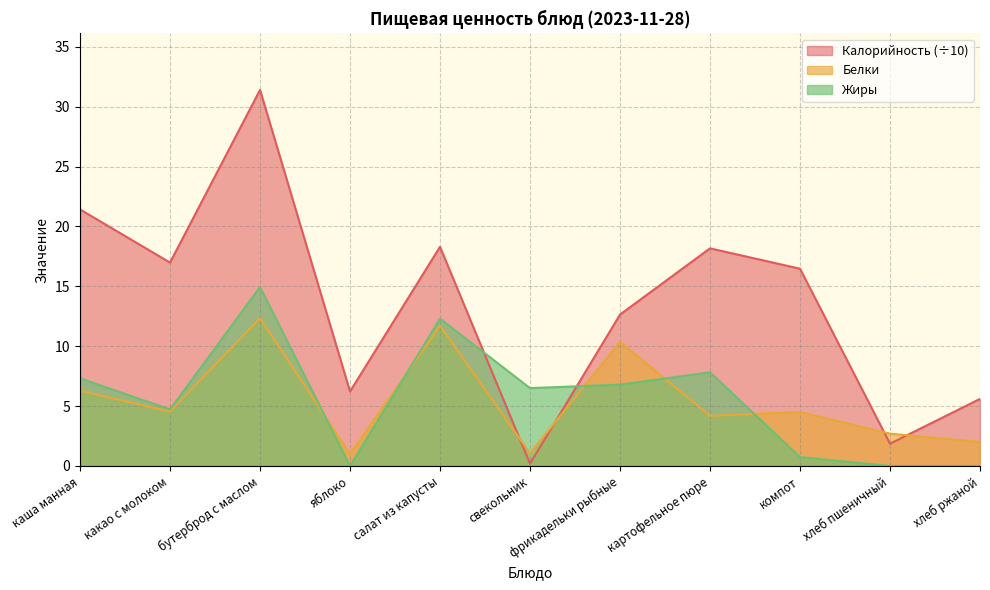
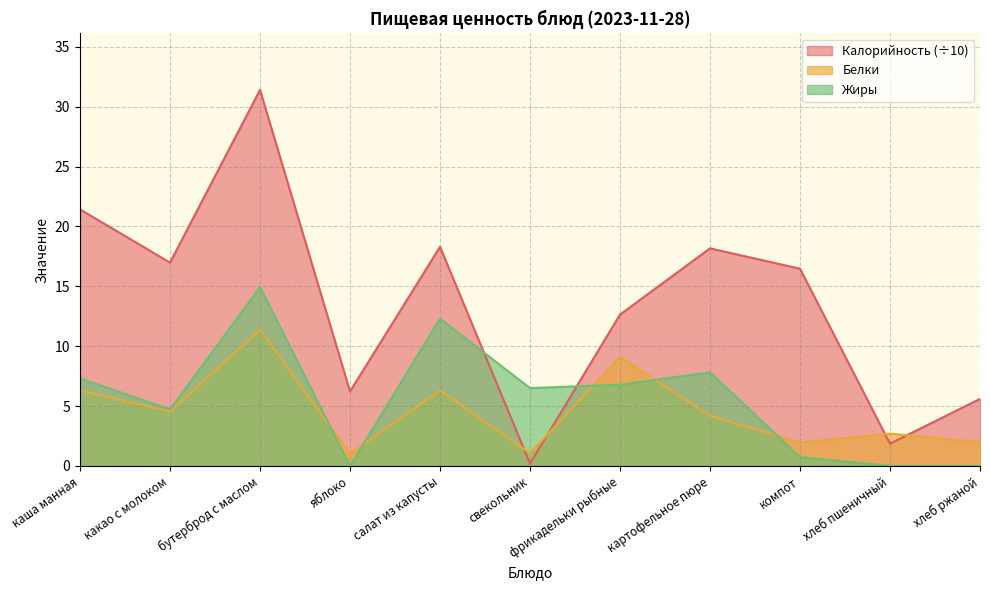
Белки, бутерброд с маслом: 12.3 -> 11.4
Белки, салат из капусты: 11.7 -> 6.3
Белки, фрикадельки рыбные: 10.4 -> 9.1
Белки, компот: 4.5 -> 2.0
